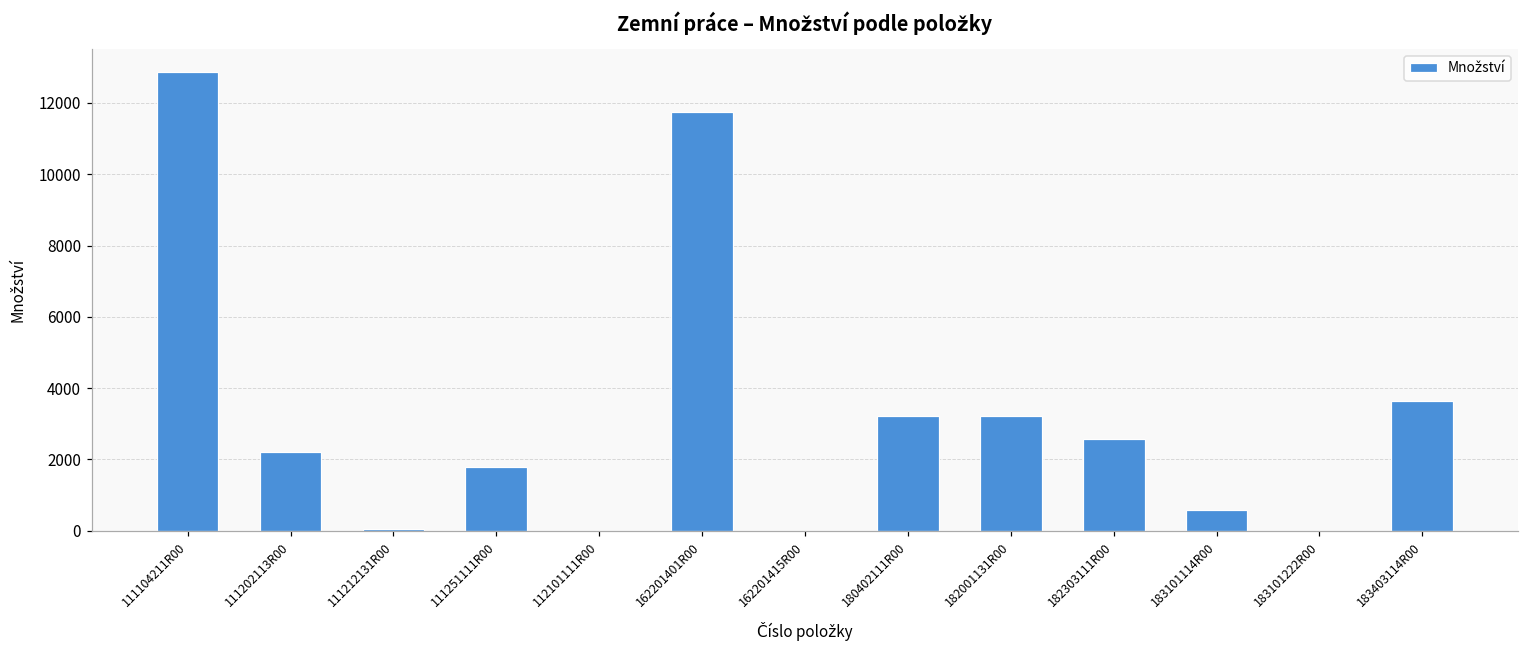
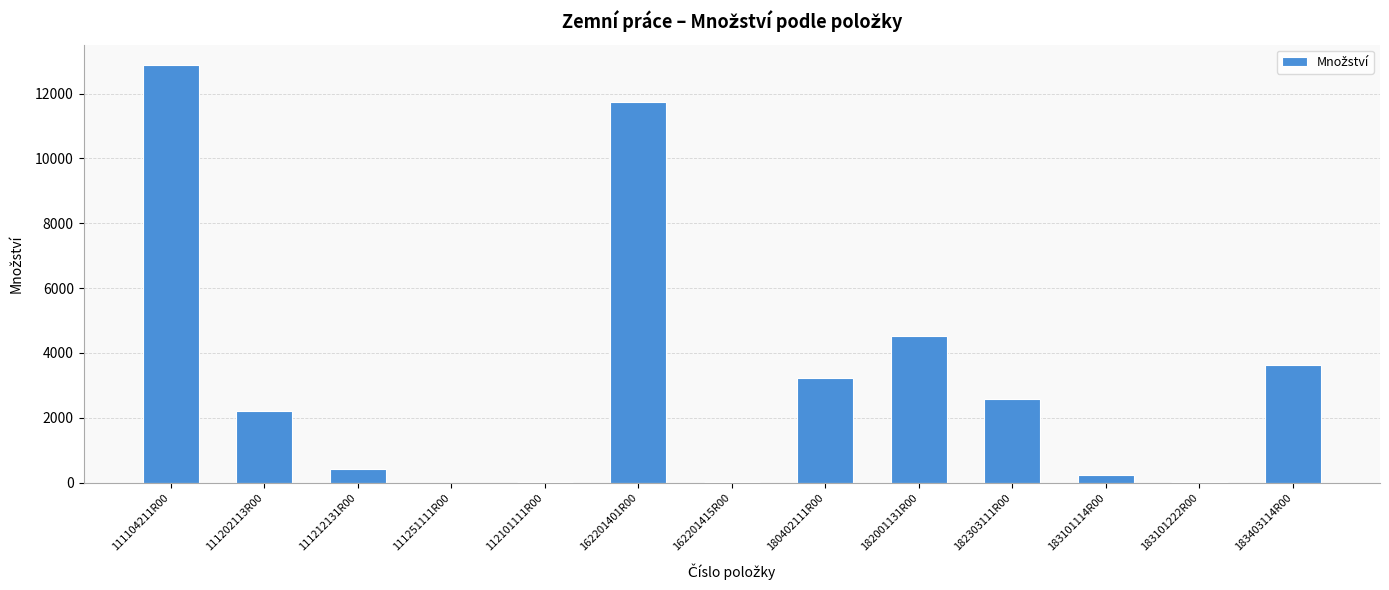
111212131R00: 100 -> 400
111251111R00: 1800 -> 0
182001131R00: 3200 -> 4500
183101114R00: 600 -> 200
